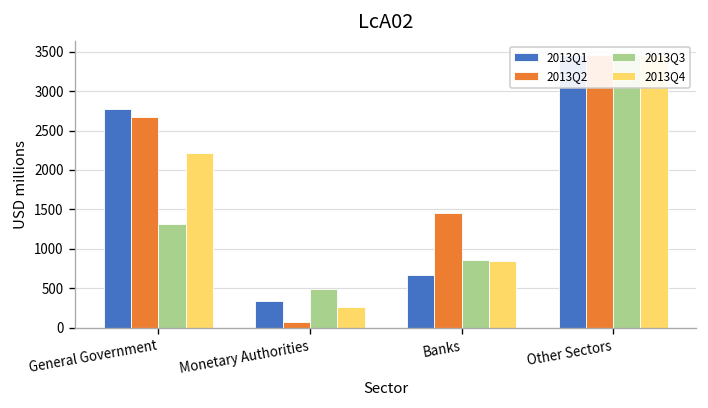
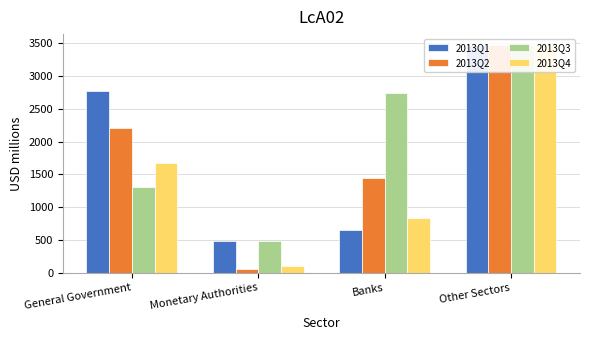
2013Q2, General Government: 2700 -> 2200
2013Q4, General Government: 2200 -> 1700
2013Q1, Monetary Authorities: 300 -> 500
2013Q4, Monetary Authorities: 300 -> 100
2013Q3, Banks: 900 -> 2700
